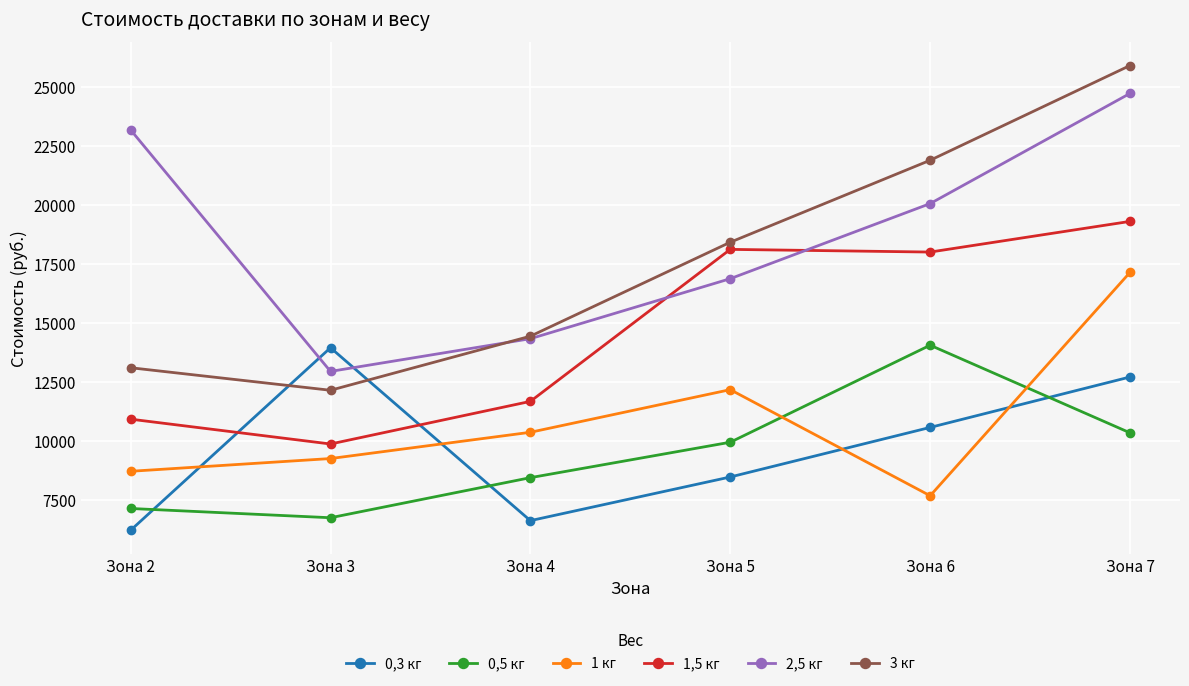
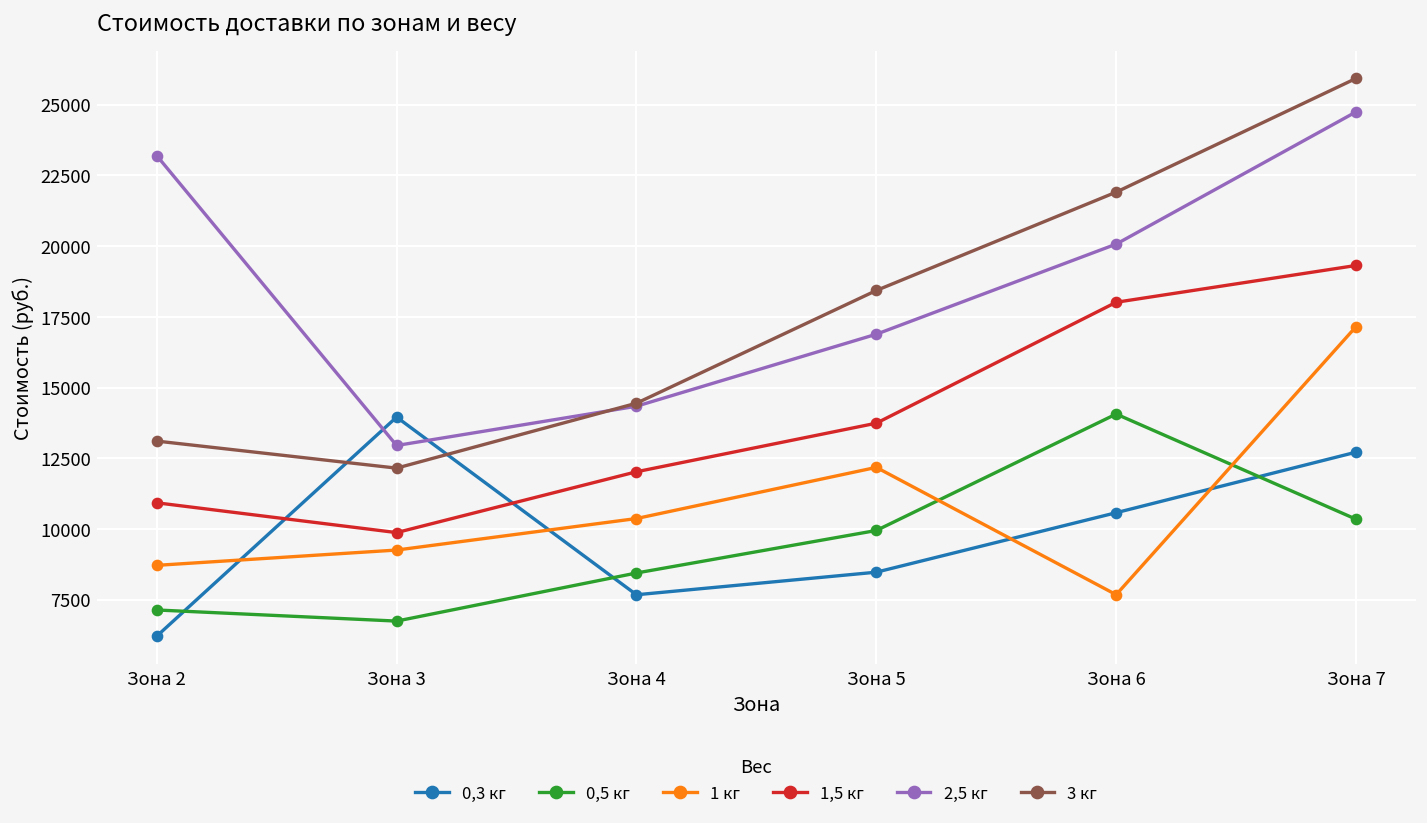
0,3 кг, Зона 4: 6600 -> 7700
1,5 кг, Зона 4: 11700 -> 12000
1,5 кг, Зона 5: 18100 -> 13700
